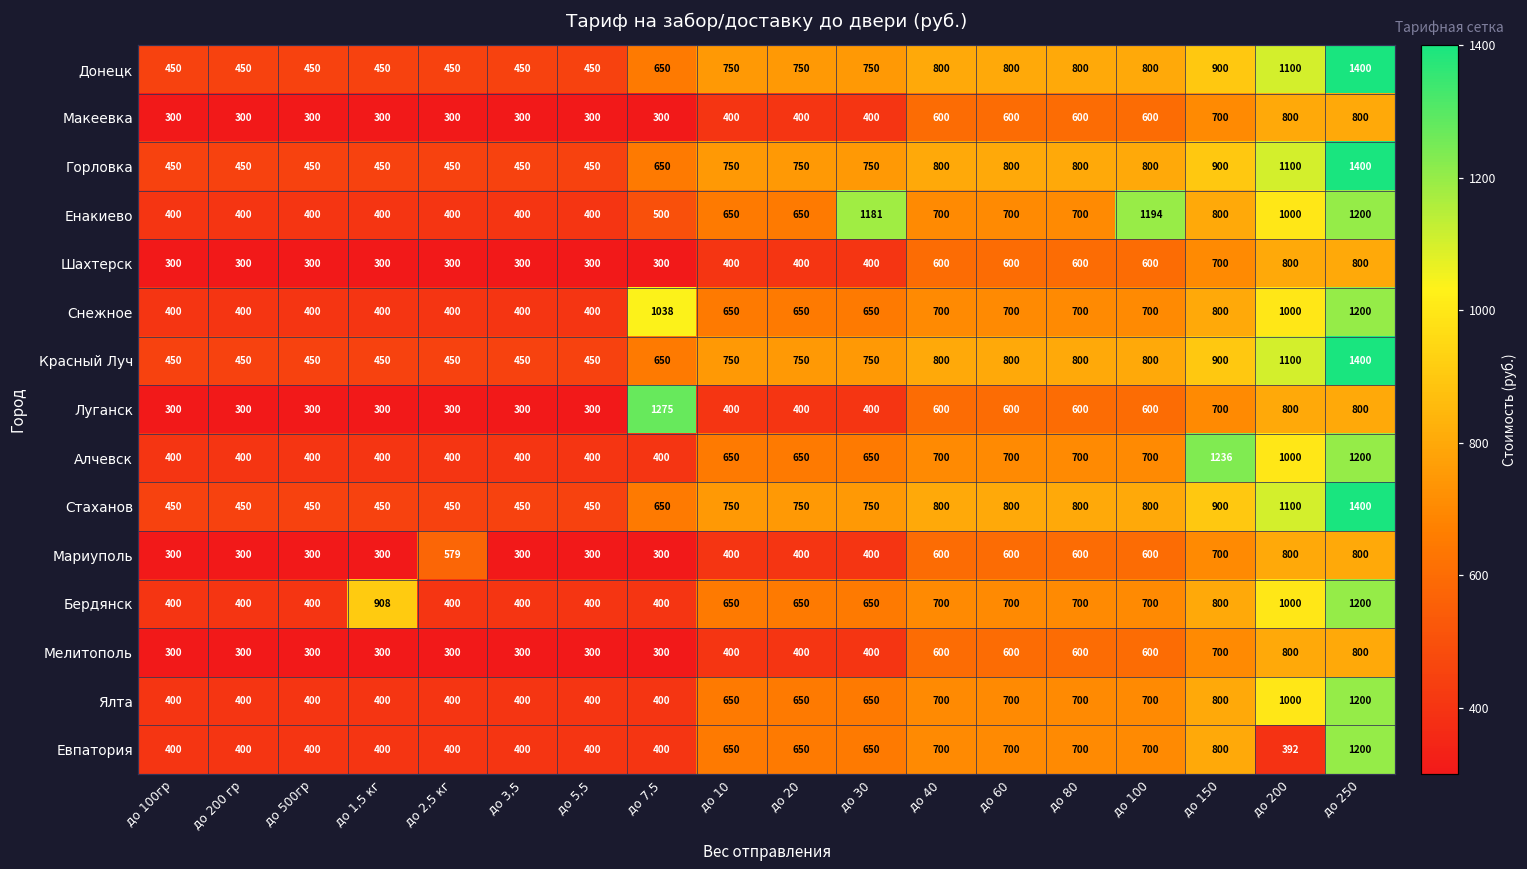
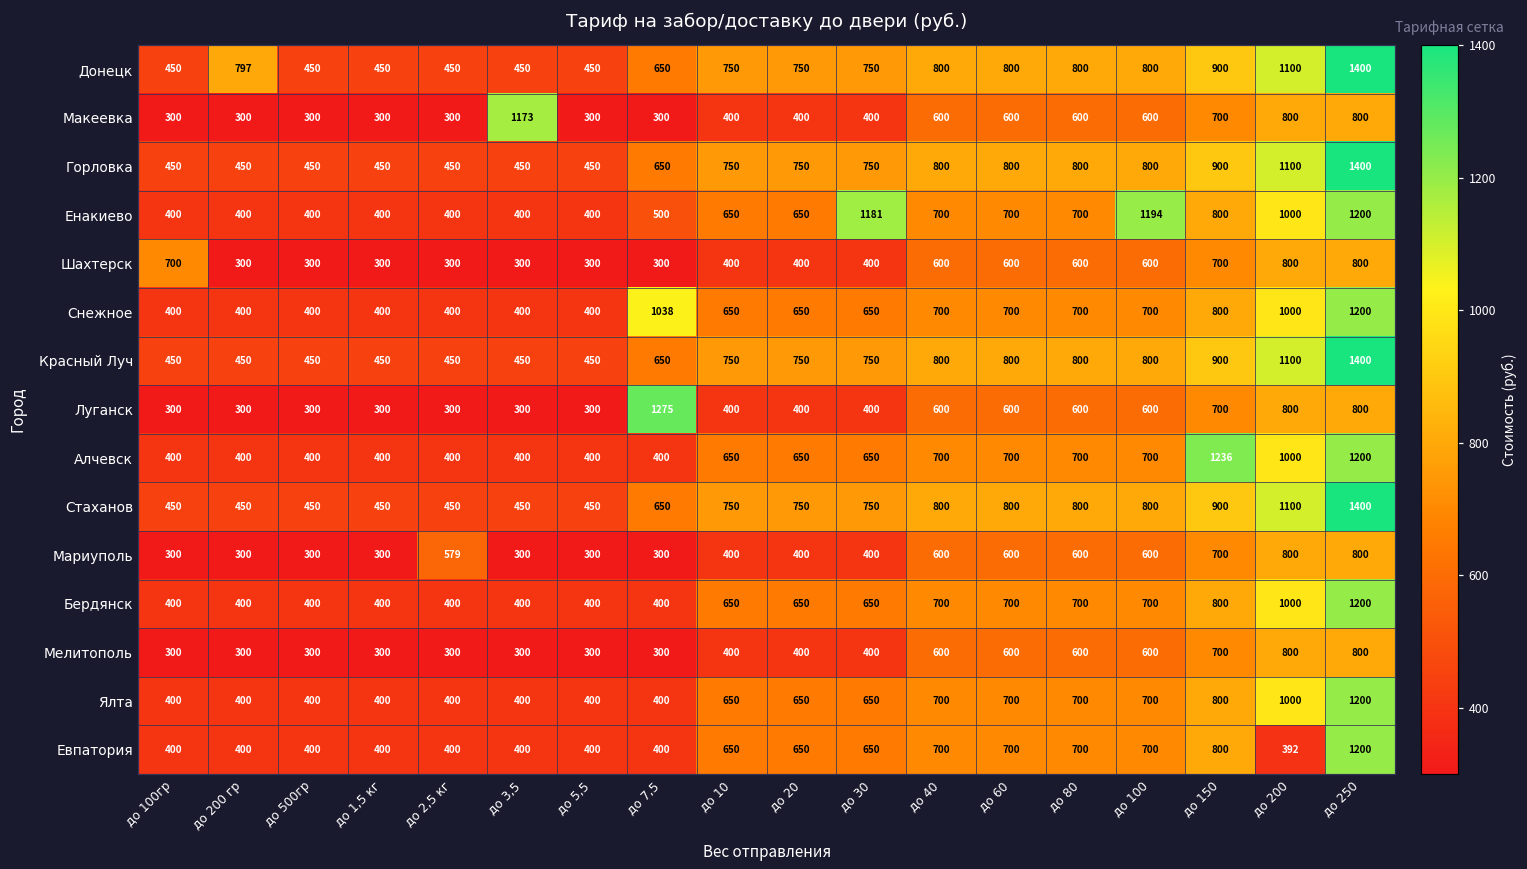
Донецк, до 200 гр: 450 -> 797
Макеевка, до 3,5: 300 -> 1173
Шахтерск, до 100гр: 300 -> 700
Бердянск, до 1,5 кг: 908 -> 400
